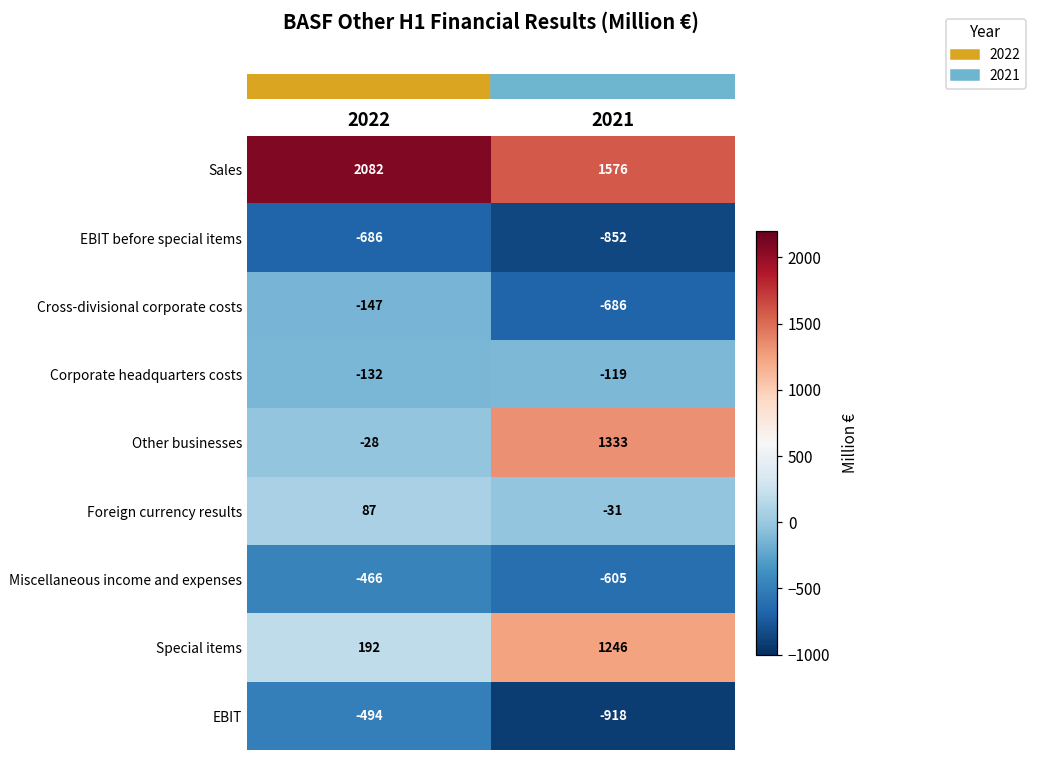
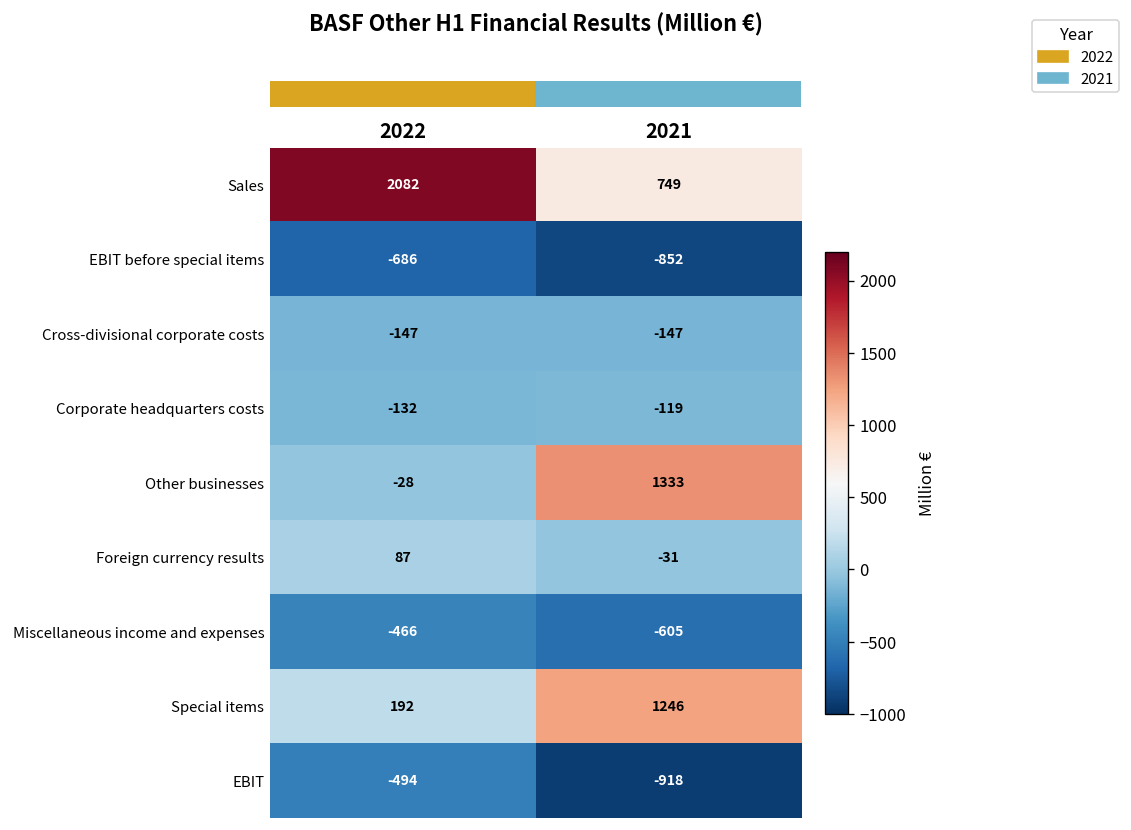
Sales, 2021: 1576 -> 749
Cross-divisional corporate costs, 2021: -686 -> -147
